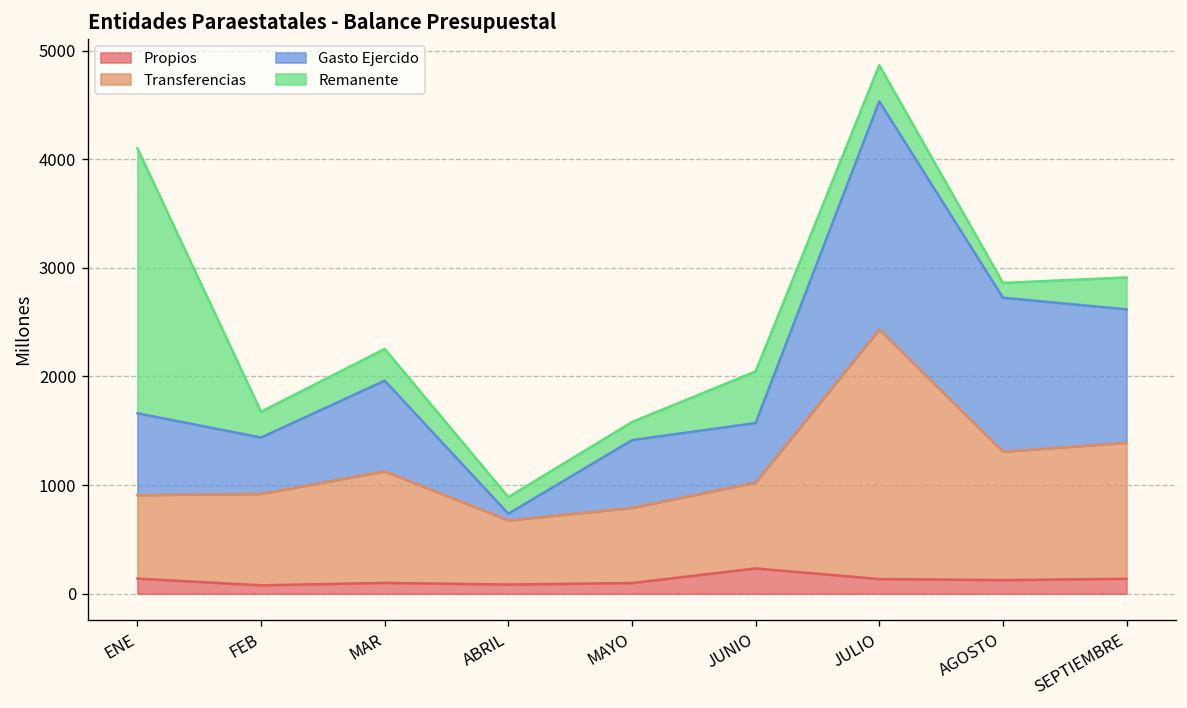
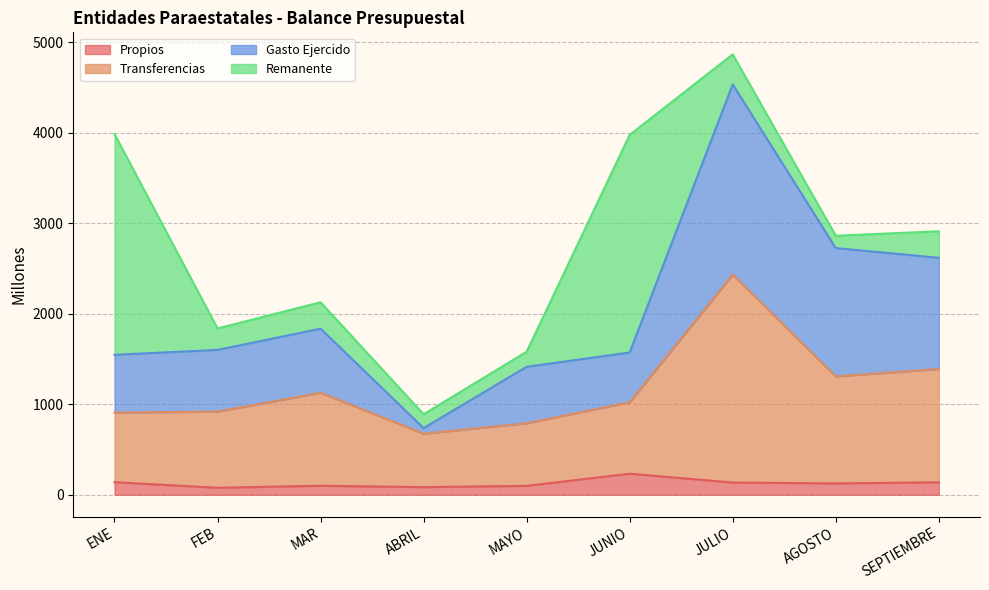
Gasto Ejercido, ENE: 800 -> 600
Gasto Ejercido, FEB: 500 -> 700
Gasto Ejercido, MAR: 800 -> 700
Remanente, JUNIO: 500 -> 2400
